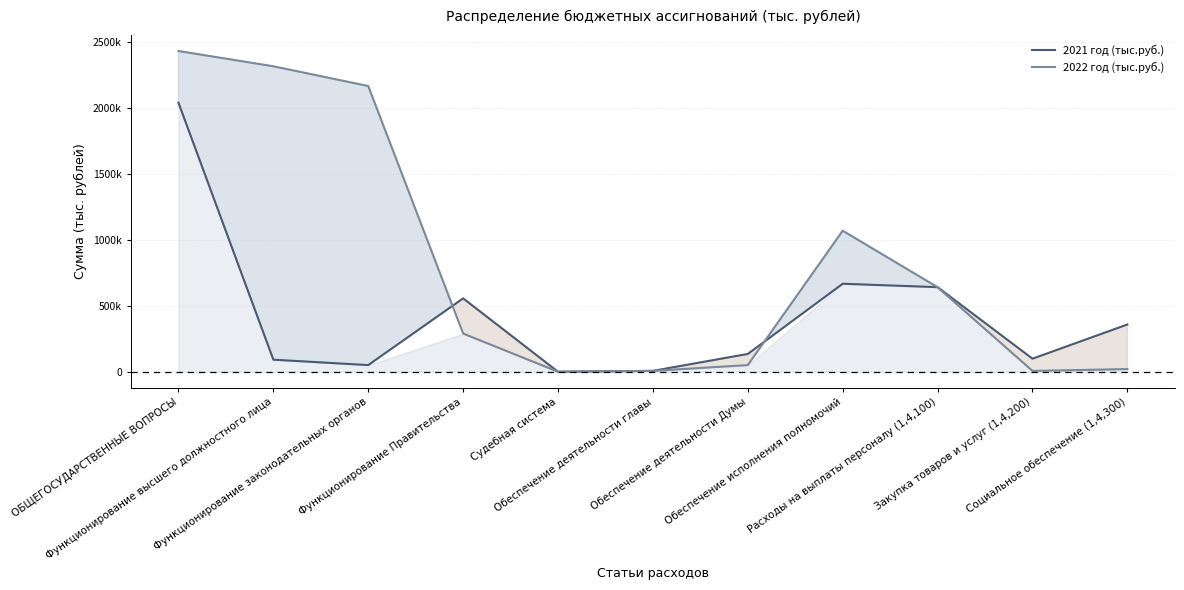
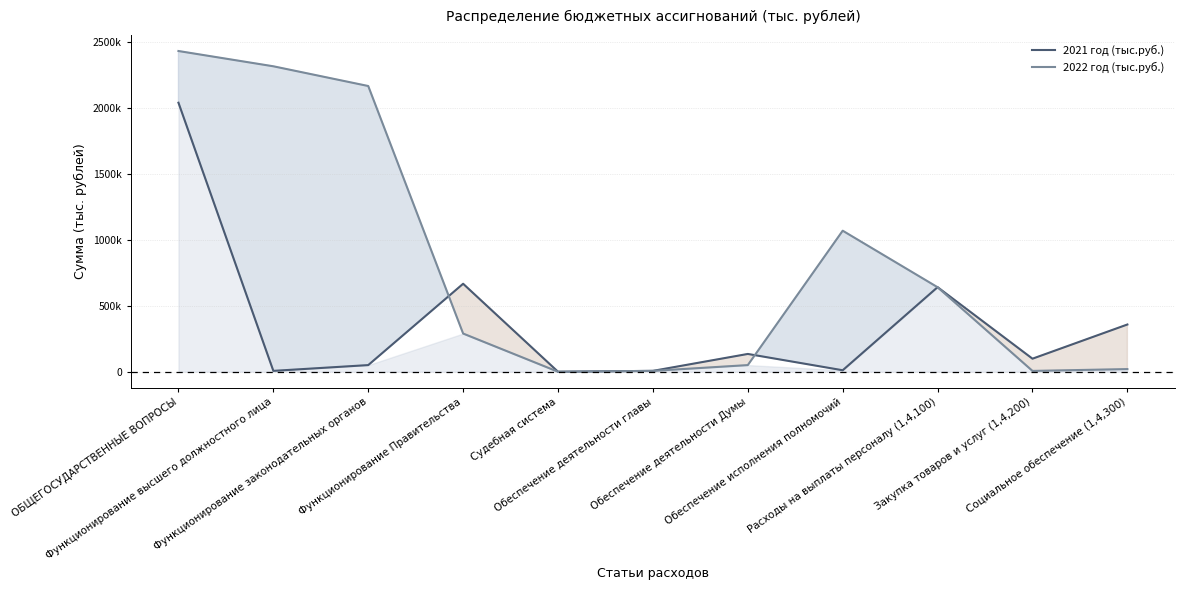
2021 год (тыс.руб.), Функционирование высшего должностного лица: 90000 -> 10000
2021 год (тыс.руб.), Функционирование Правительства: 560000 -> 670000
2021 год (тыс.руб.), Обеспечение исполнения полномочий: 670000 -> 10000
